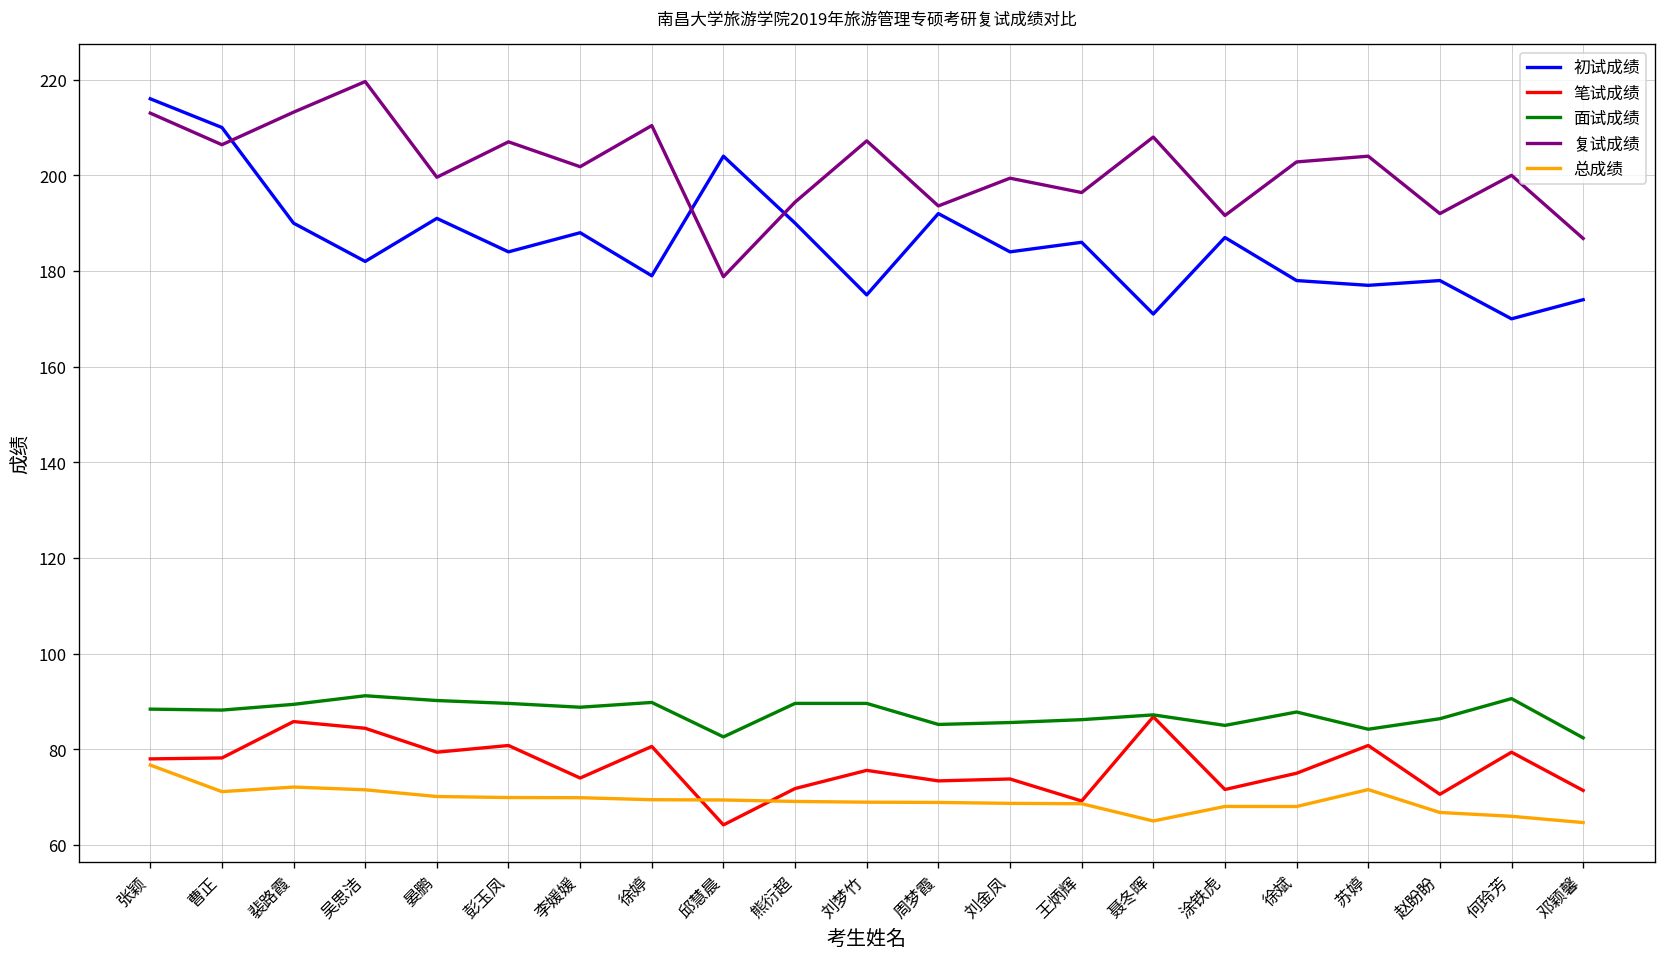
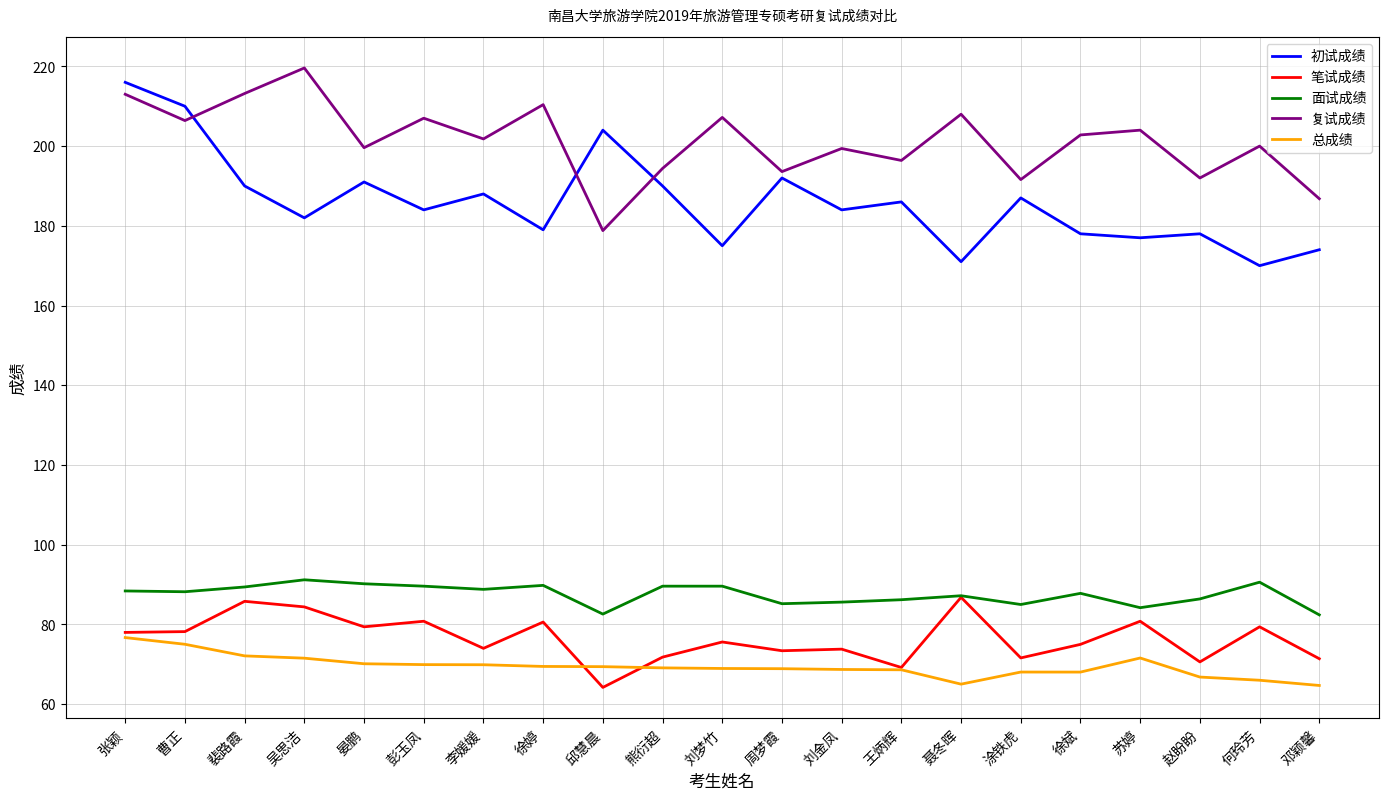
总成绩, 曹正: 71 -> 75
